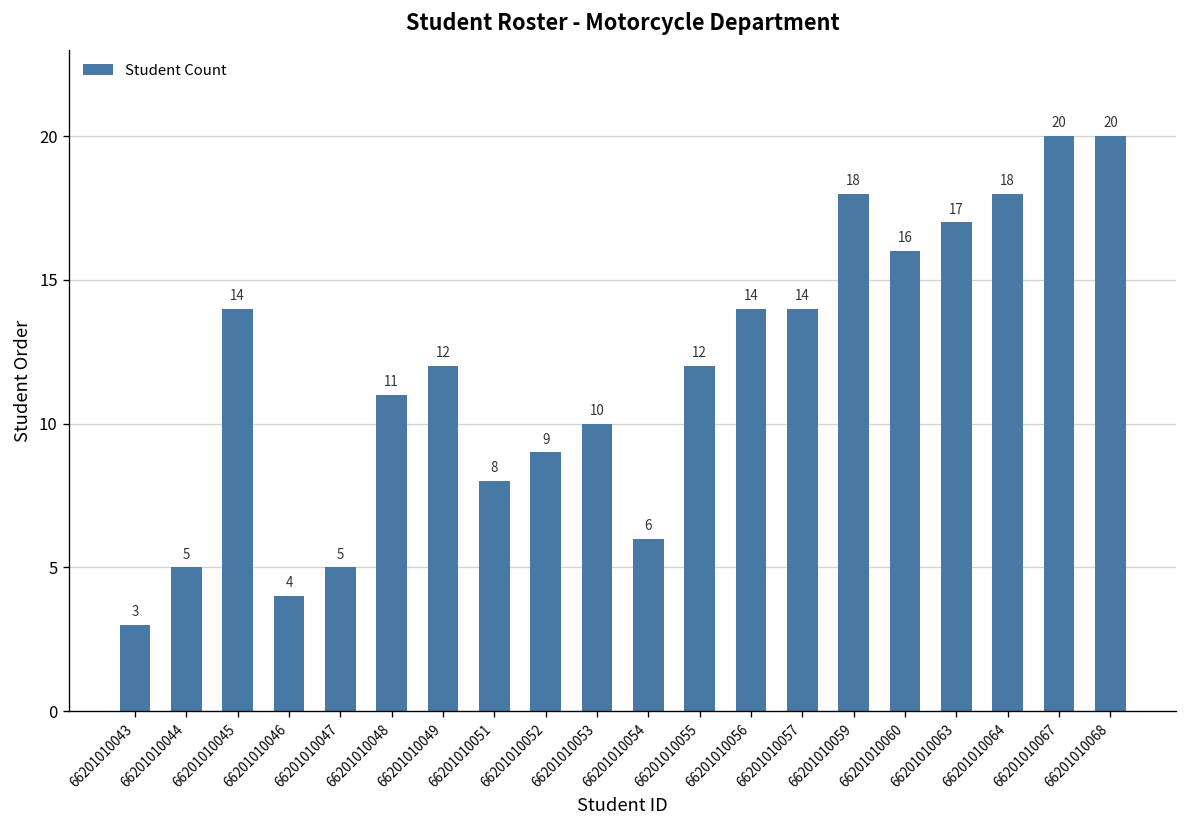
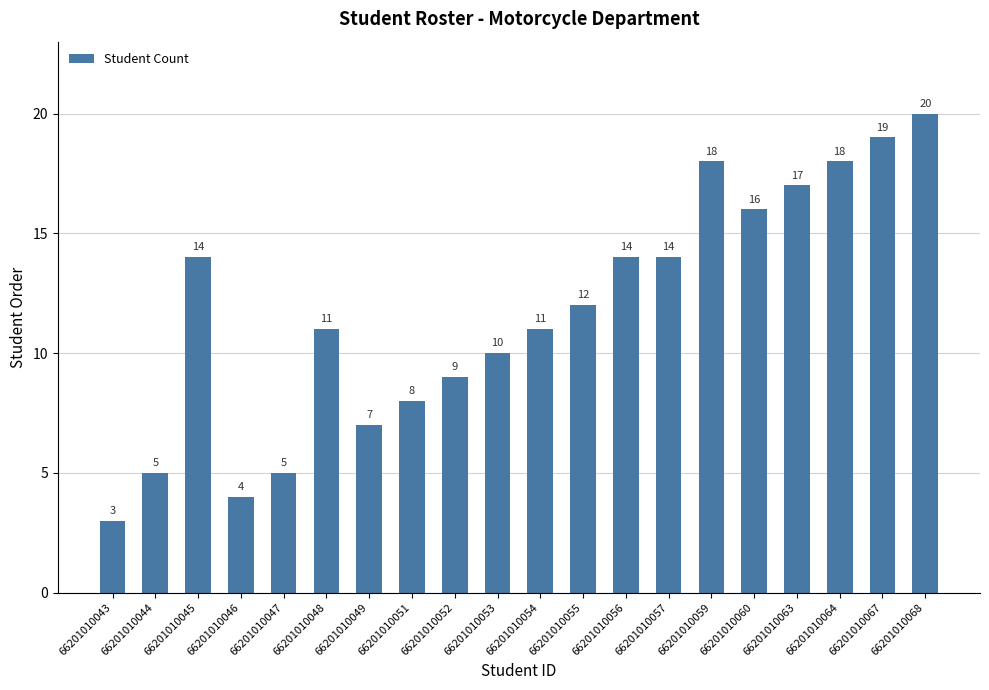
66201010049: 12 -> 7
66201010054: 6 -> 11
66201010067: 20 -> 19
